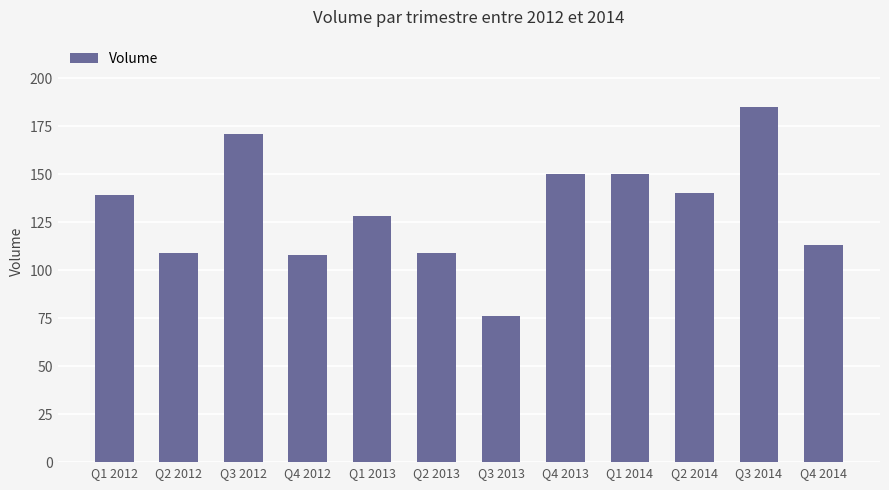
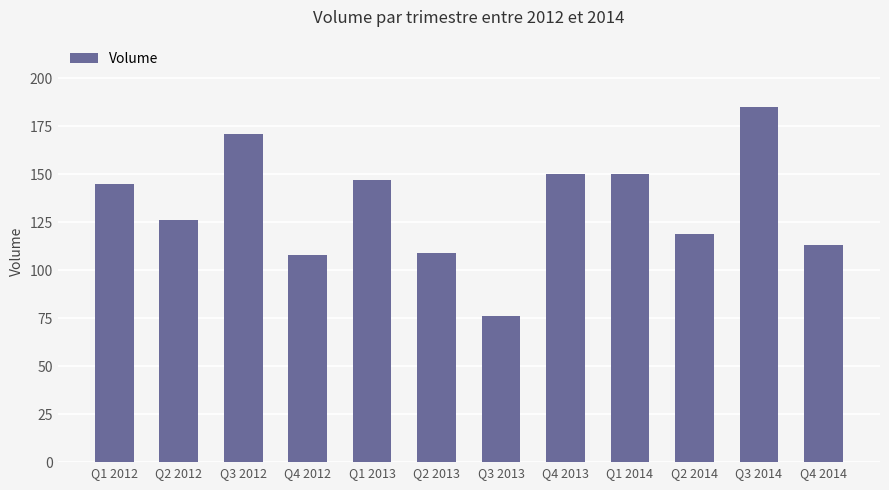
Q1 2012: 139 -> 145
Q2 2012: 109 -> 126
Q1 2013: 128 -> 147
Q2 2014: 140 -> 119
